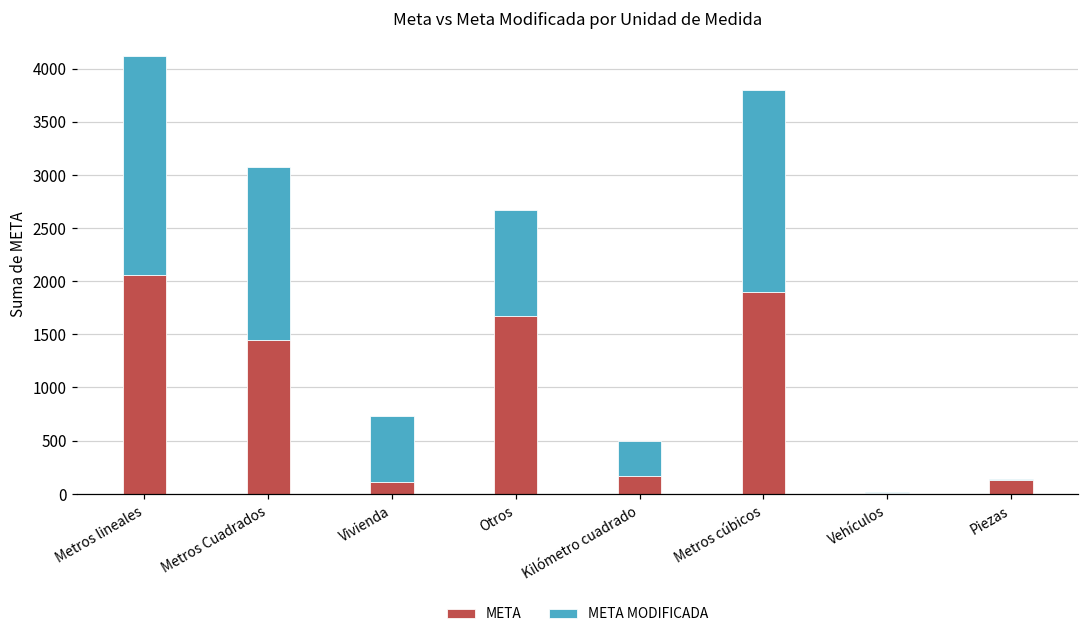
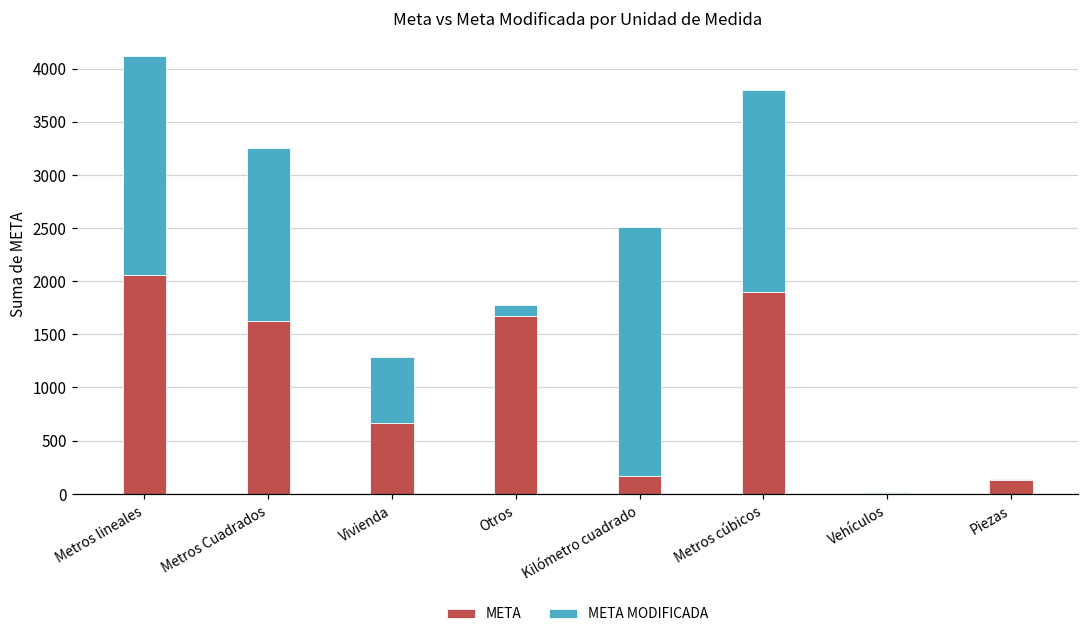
META, Metros Cuadrados: 1400 -> 1600
META, Vivienda: 100 -> 700
META MODIFICADA, Otros: 1000 -> 100
META MODIFICADA, Kilómetro cuadrado: 300 -> 2300
